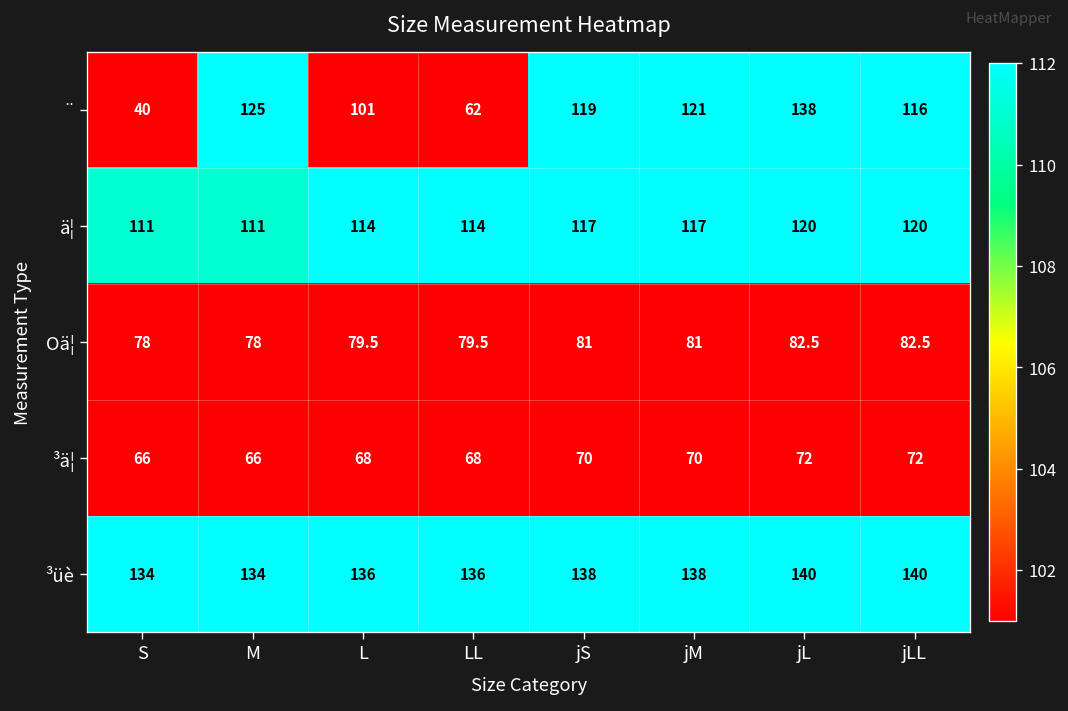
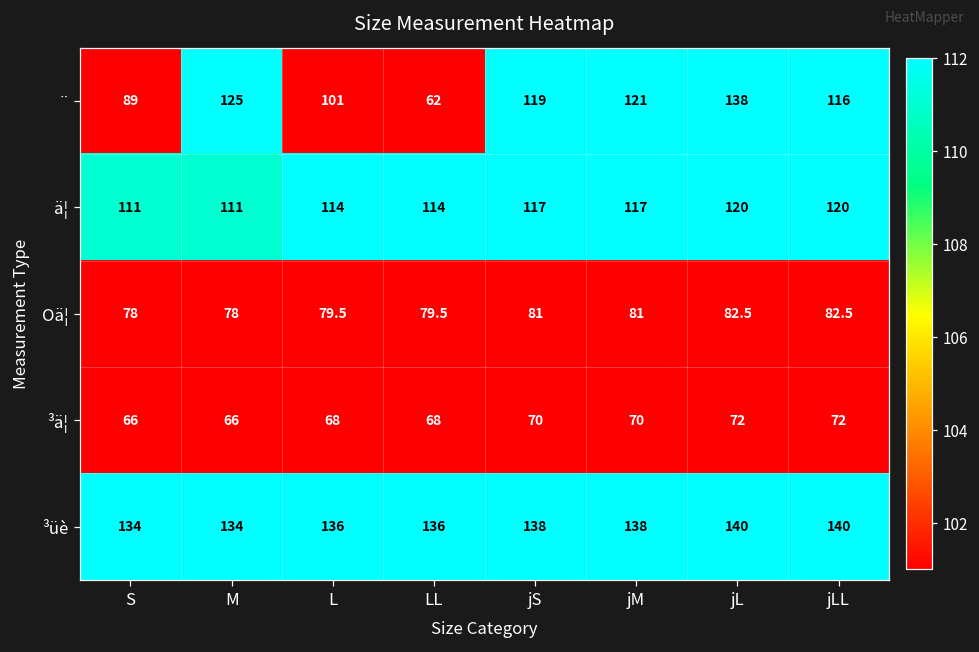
¨, S: 40 -> 89
